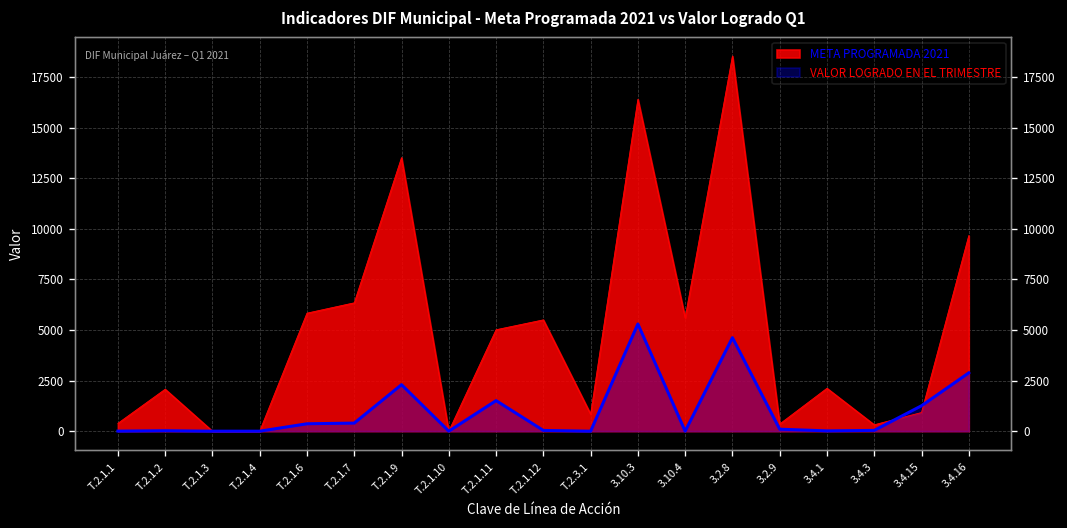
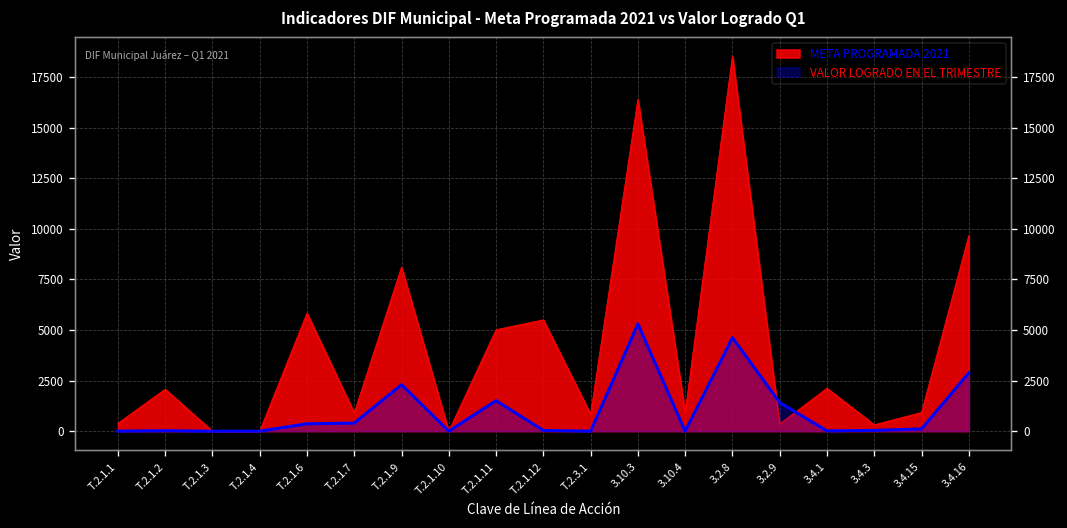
META PROGRAMADA 2021, T.2.1.7: 6300 -> 900
META PROGRAMADA 2021, T.2.1.9: 13500 -> 8100
META PROGRAMADA 2021, 3.10.4: 5600 -> 900
VALOR LOGRADO EN EL TRIMESTRE, 3.2.9: 100 -> 1400
VALOR LOGRADO EN EL TRIMESTRE, 3.4.15: 1300 -> 100
